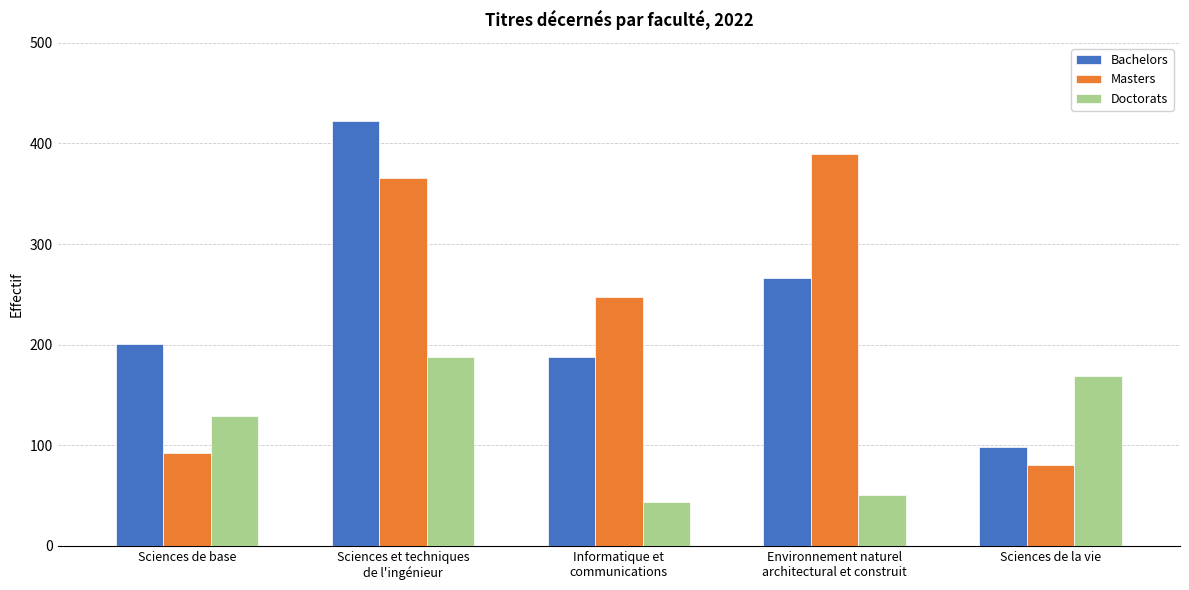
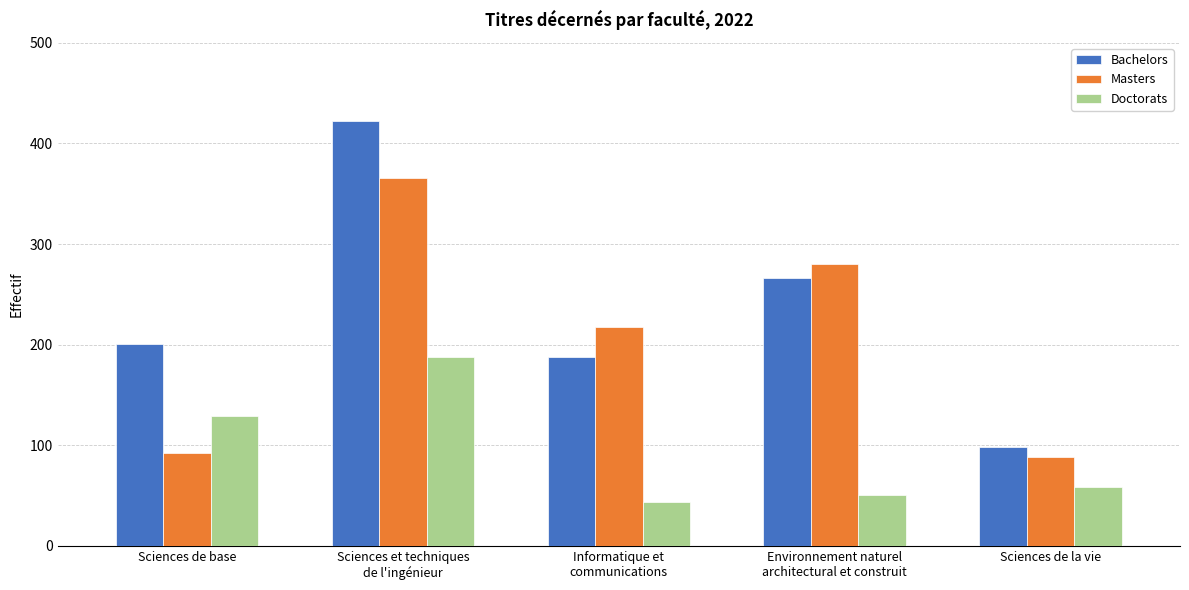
Masters, Informatique et communications: 247 -> 218
Masters, Environnement naturel architectural et construit: 389 -> 280
Masters, Sciences de la vie: 80 -> 88
Doctorats, Sciences de la vie: 169 -> 59
